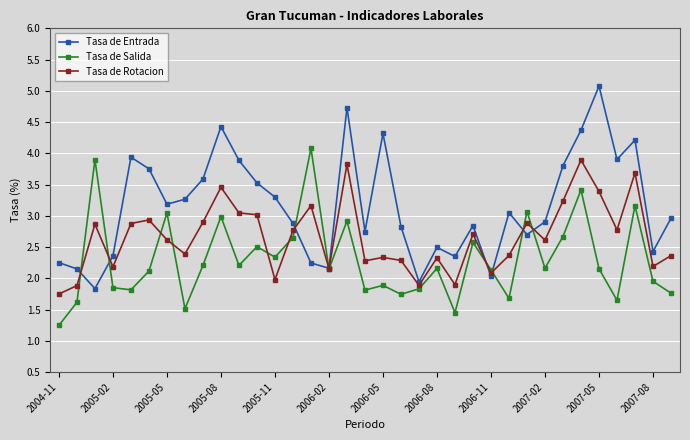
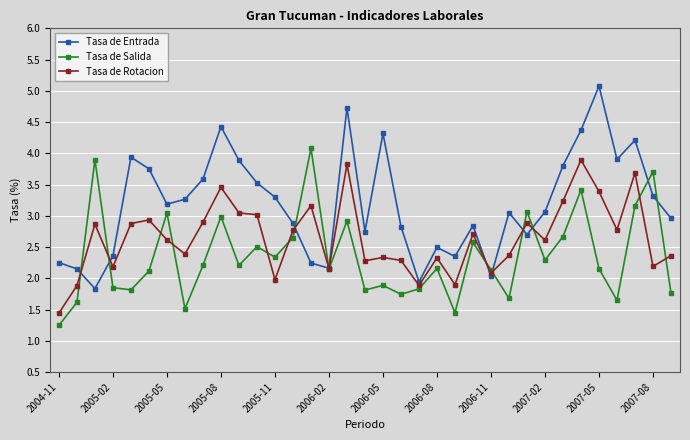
Tasa de Rotacion, 2004-11: 1.7 -> 1.4
Tasa de Entrada, 2007-02: 2.9 -> 3.1
Tasa de Salida, 2007-02: 2.2 -> 2.3
Tasa de Entrada, 2007-08: 2.4 -> 3.3
Tasa de Salida, 2007-08: 2.0 -> 3.7
